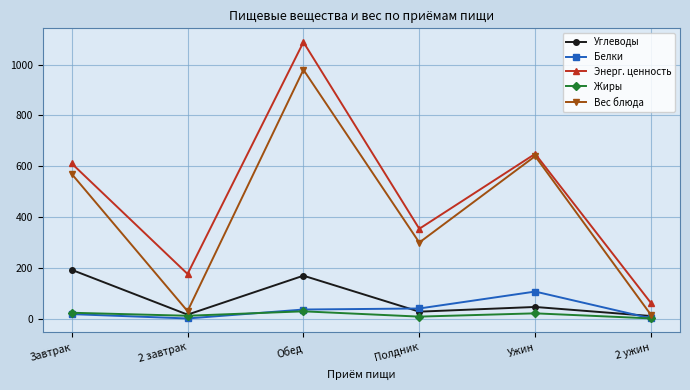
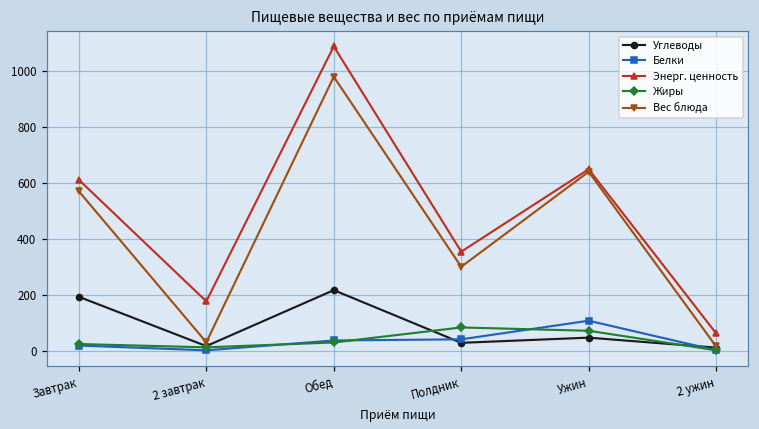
Углеводы, Обед: 170 -> 220
Жиры, Полдник: 10 -> 80
Жиры, Ужин: 20 -> 70
